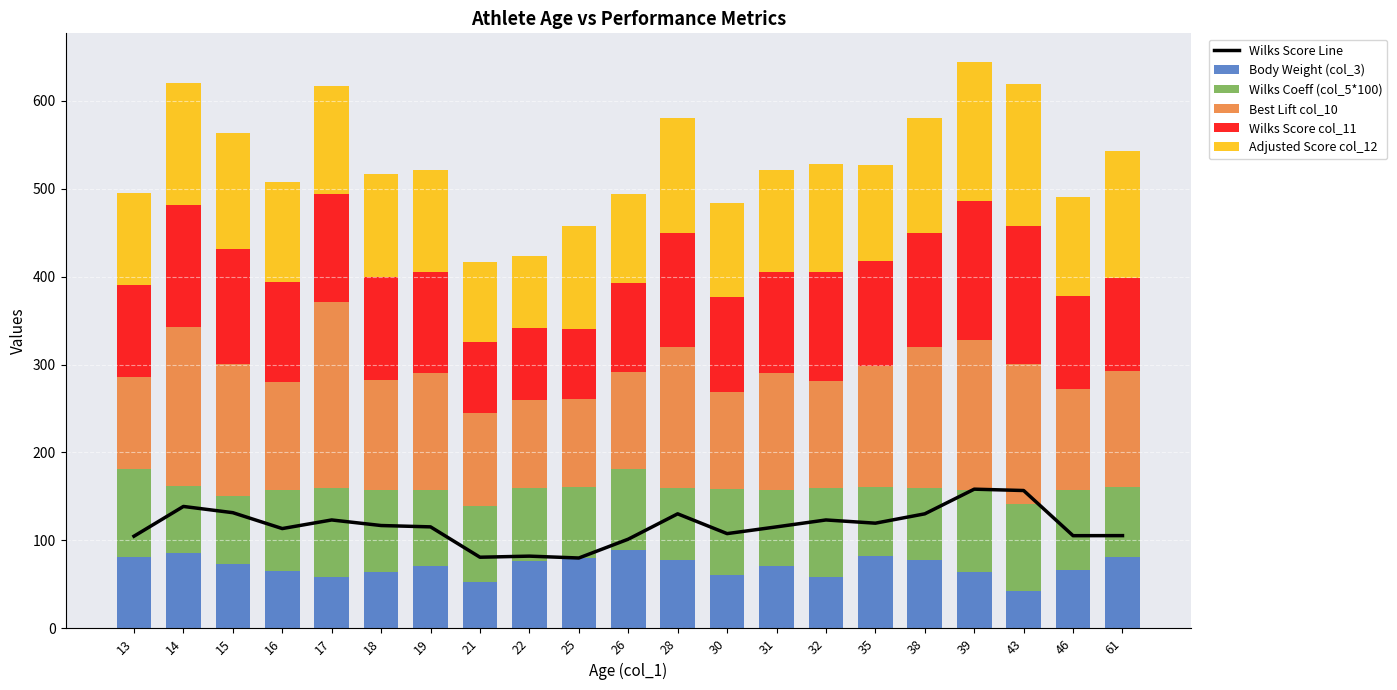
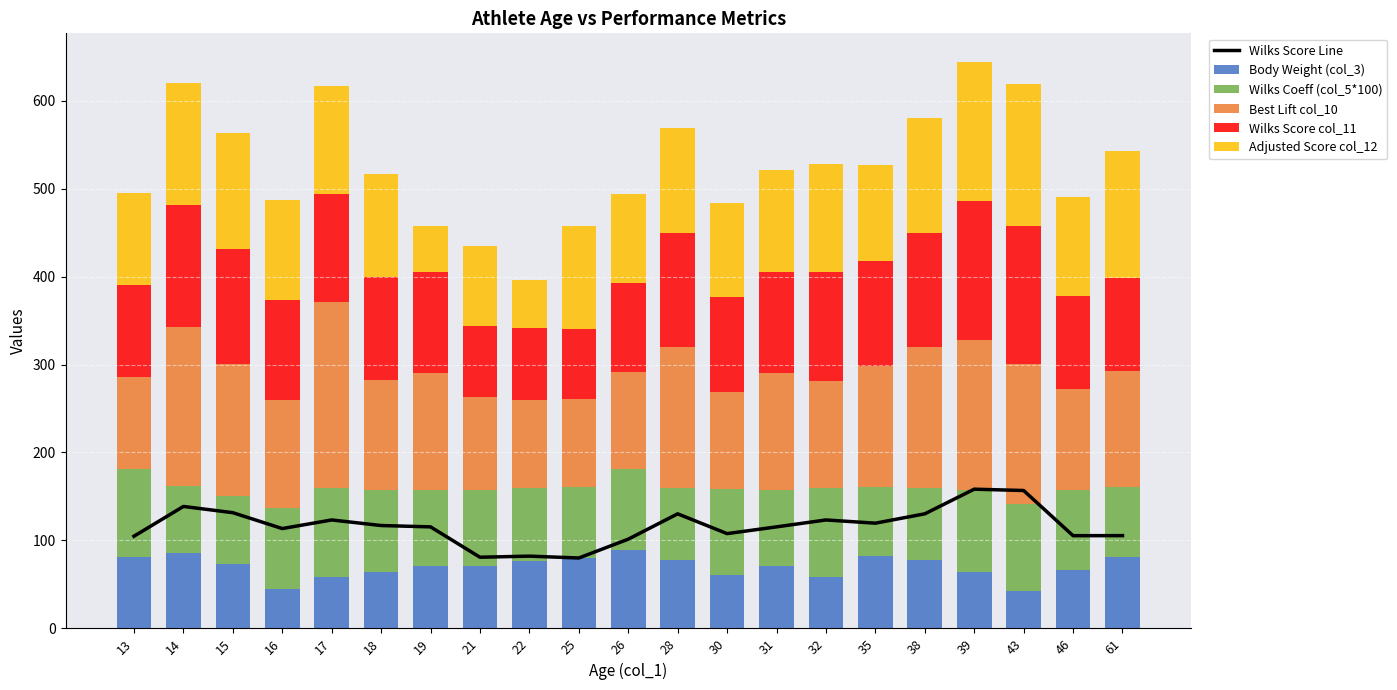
Body Weight (col_3), 16: 70 -> 40
Adjusted Score col_12, 19: 120 -> 50
Body Weight (col_3), 21: 50 -> 70
Adjusted Score col_12, 22: 80 -> 60
Adjusted Score col_12, 28: 130 -> 120
